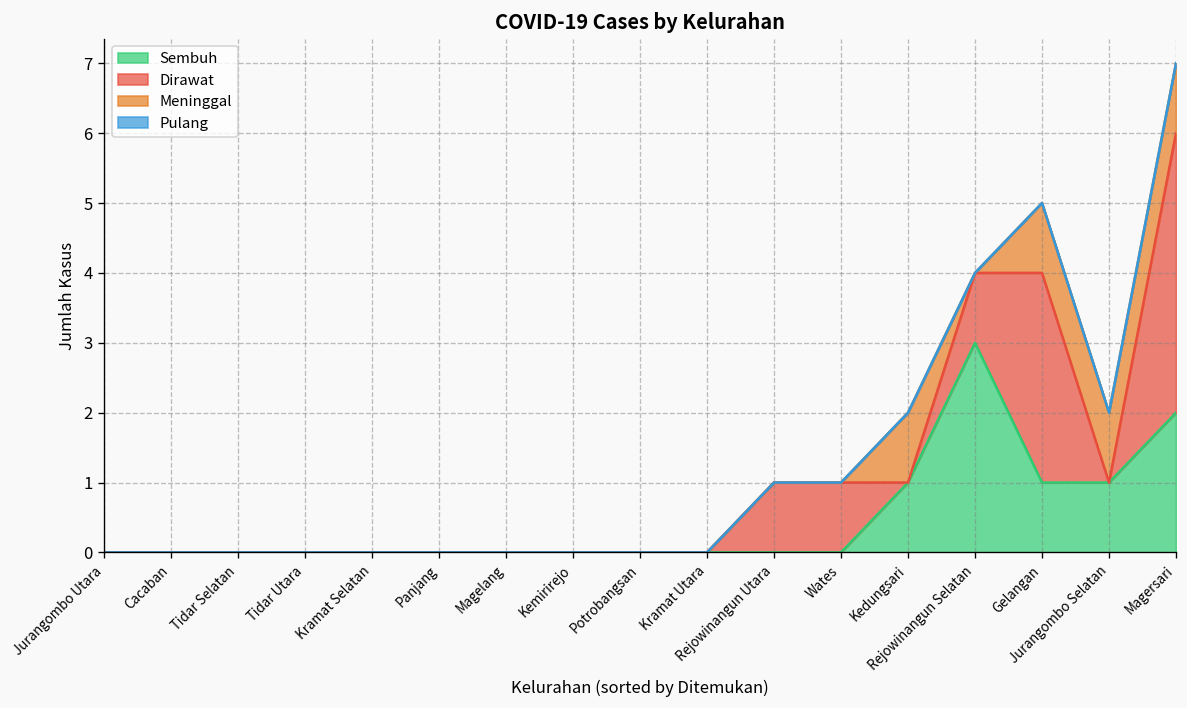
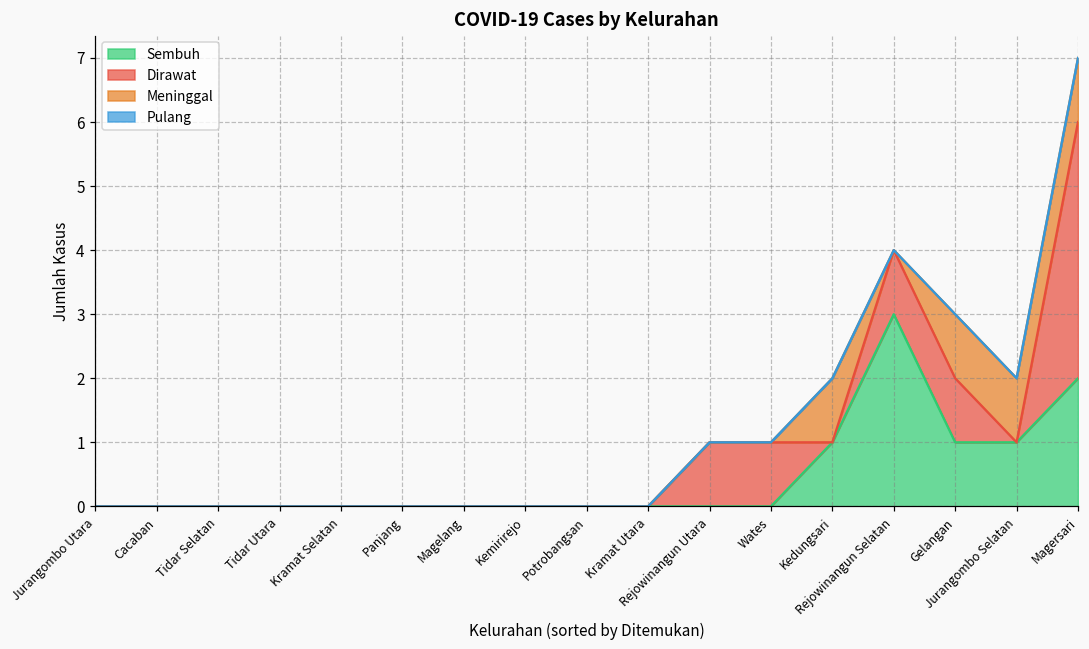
Dirawat, Gelangan: 3 -> 1
